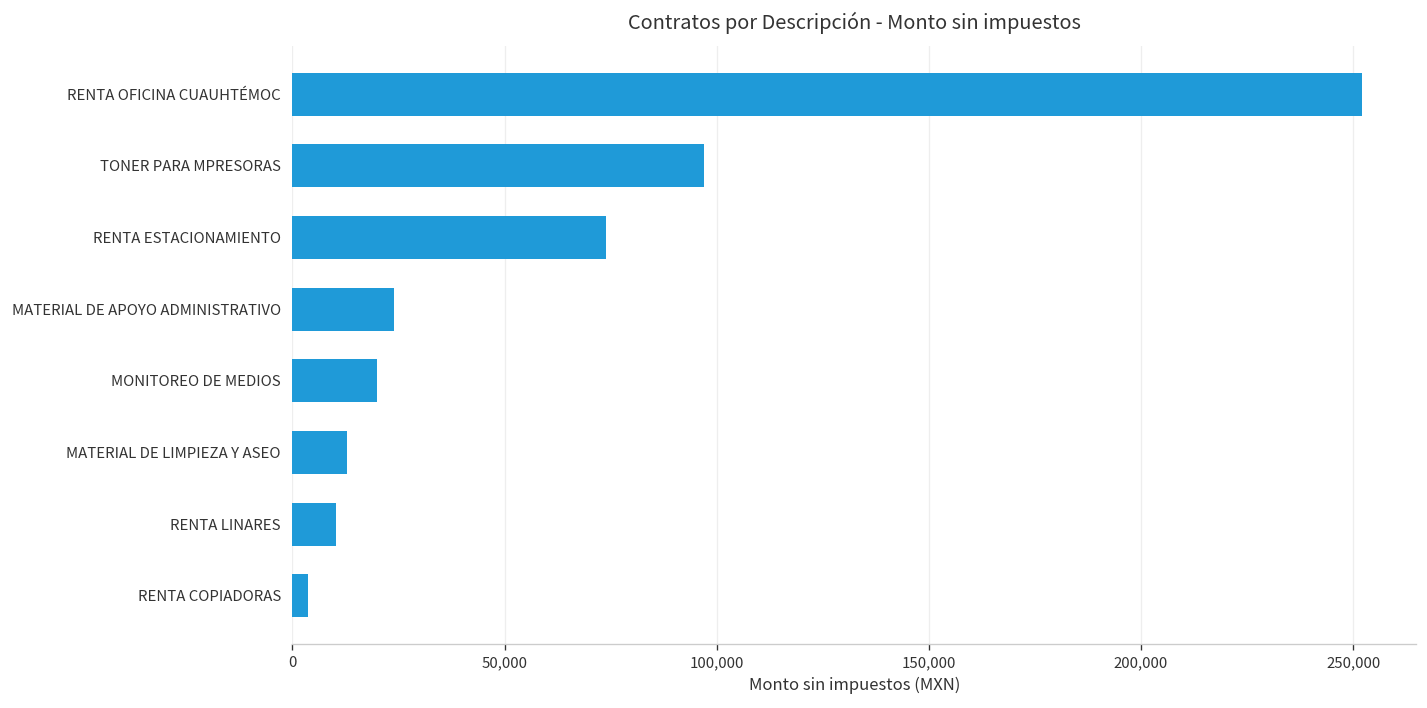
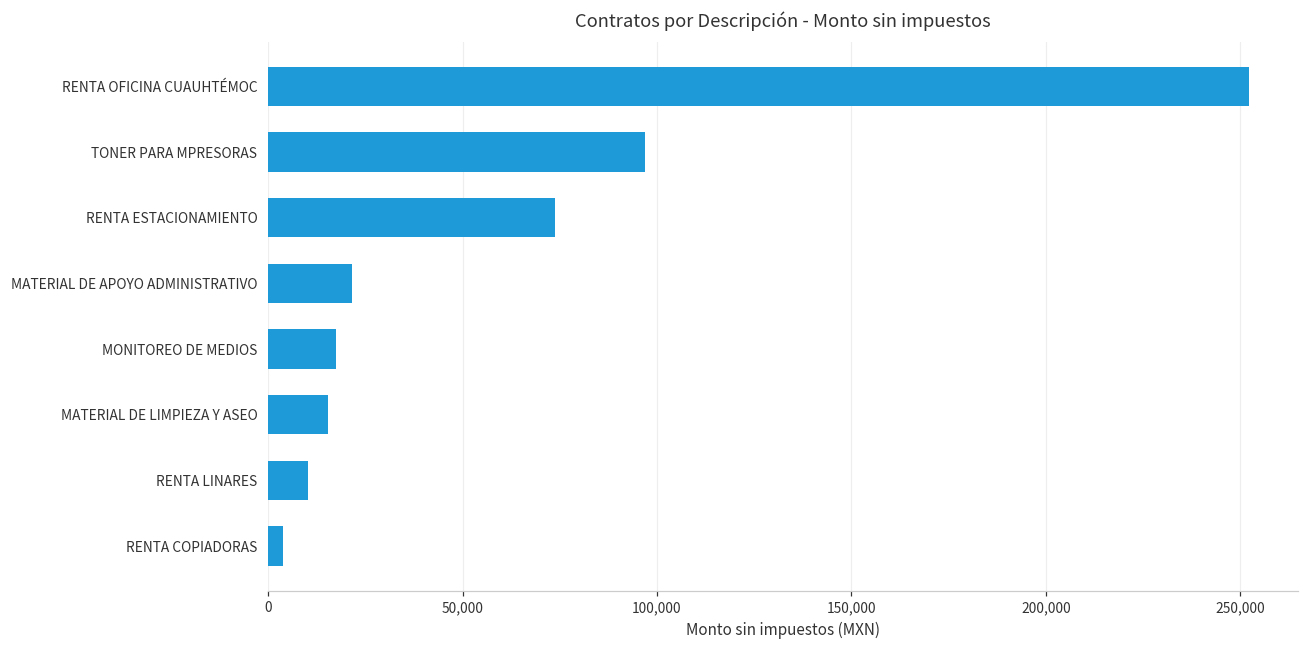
MATERIAL DE APOYO ADMINISTRATIVO: 24,000 -> 22,000
MONITOREO DE MEDIOS: 20,000 -> 17,000
MATERIAL DE LIMPIEZA Y ASEO: 13,000 -> 15,000
